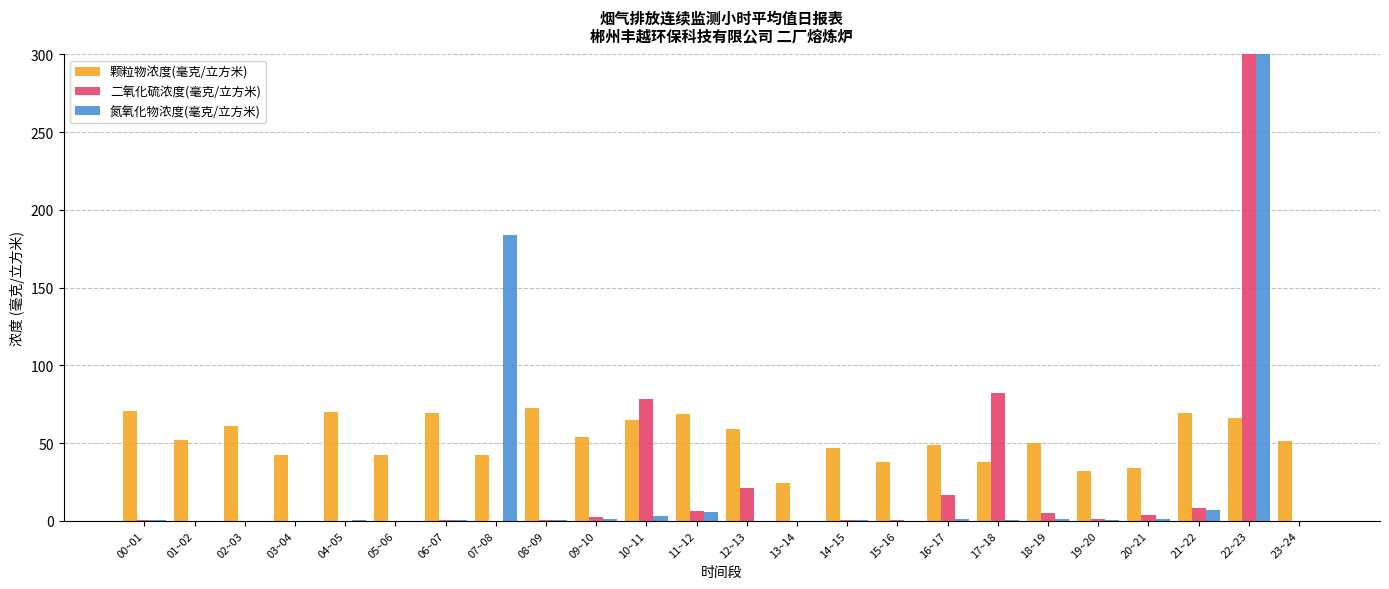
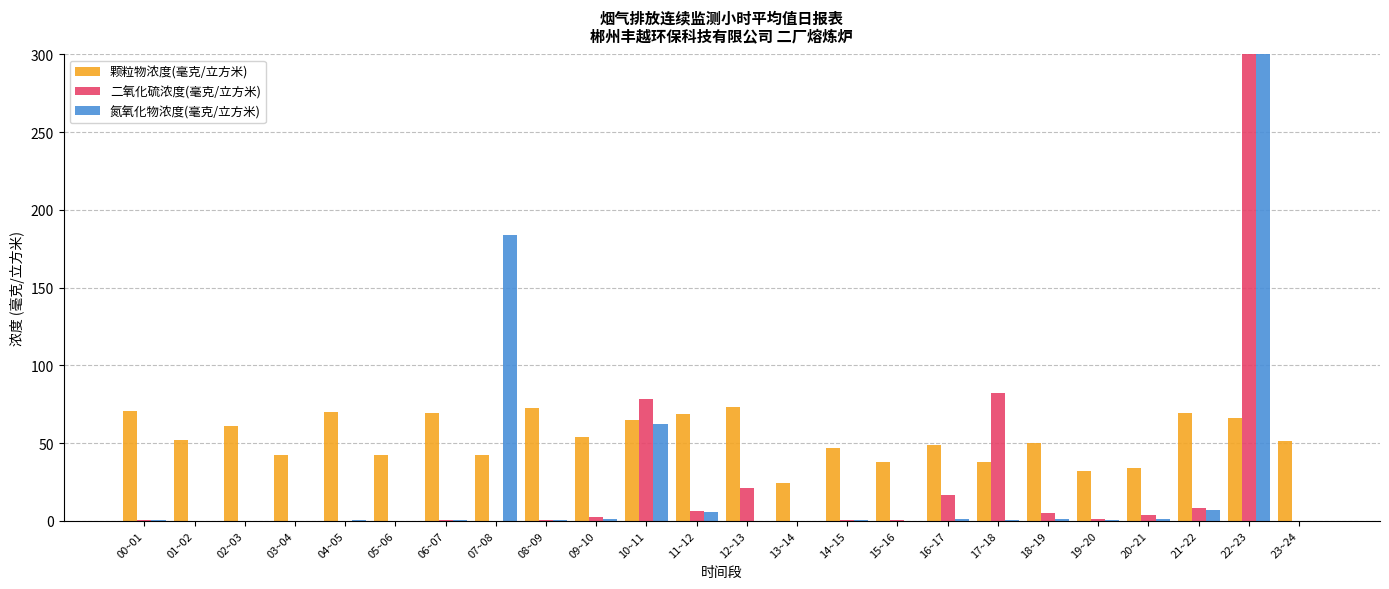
氮氧化物浓度(毫克/立方米), 10~11: 3 -> 62
颗粒物浓度(毫克/立方米), 12~13: 59 -> 73
